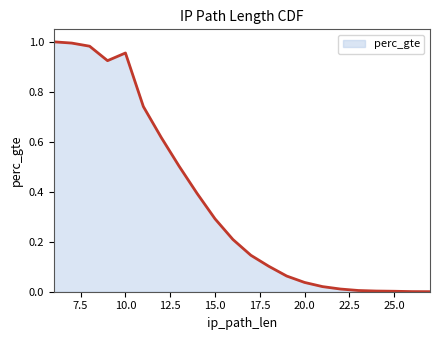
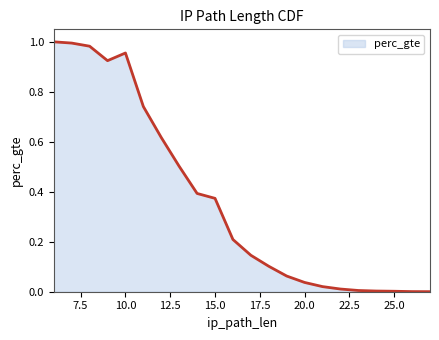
15.0: 0.29 -> 0.37
